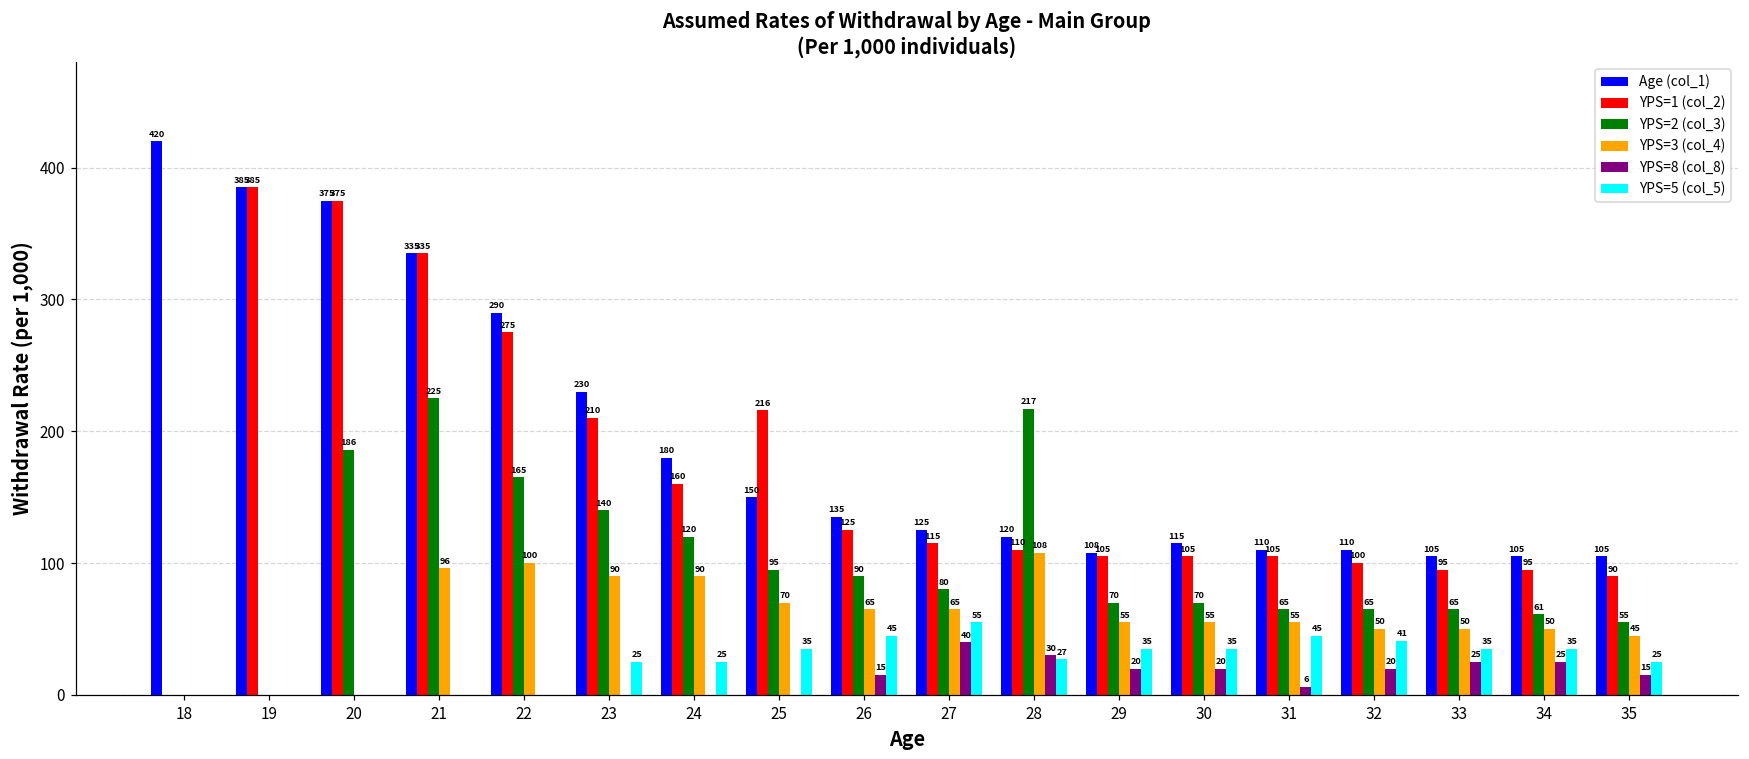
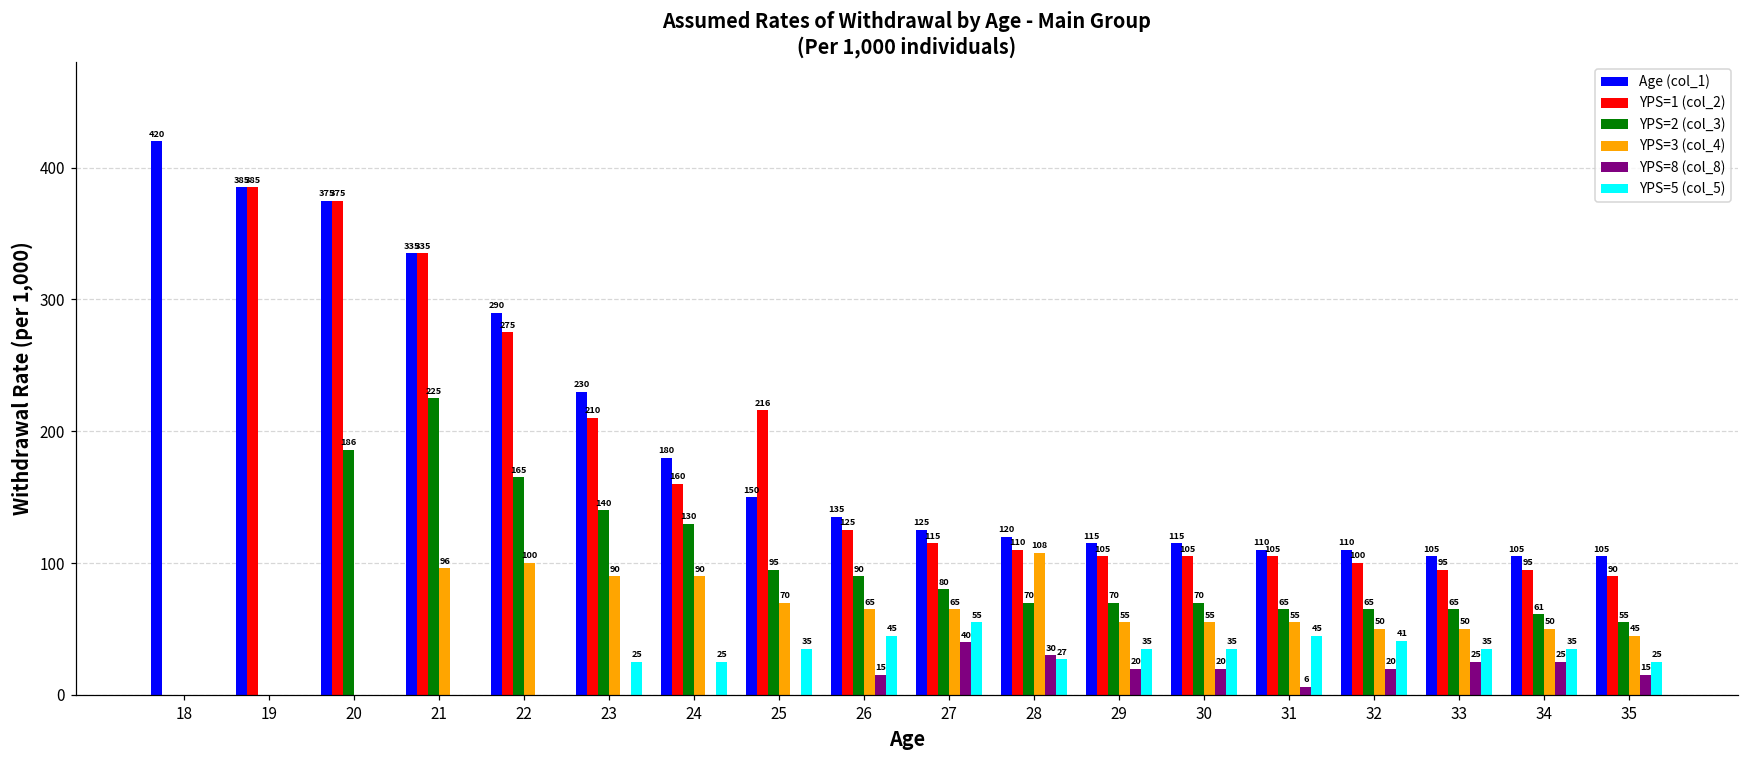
YPS=2 (col_3), 24: 120 -> 130
YPS=2 (col_3), 28: 217 -> 70
Age (col_1), 29: 108 -> 115
